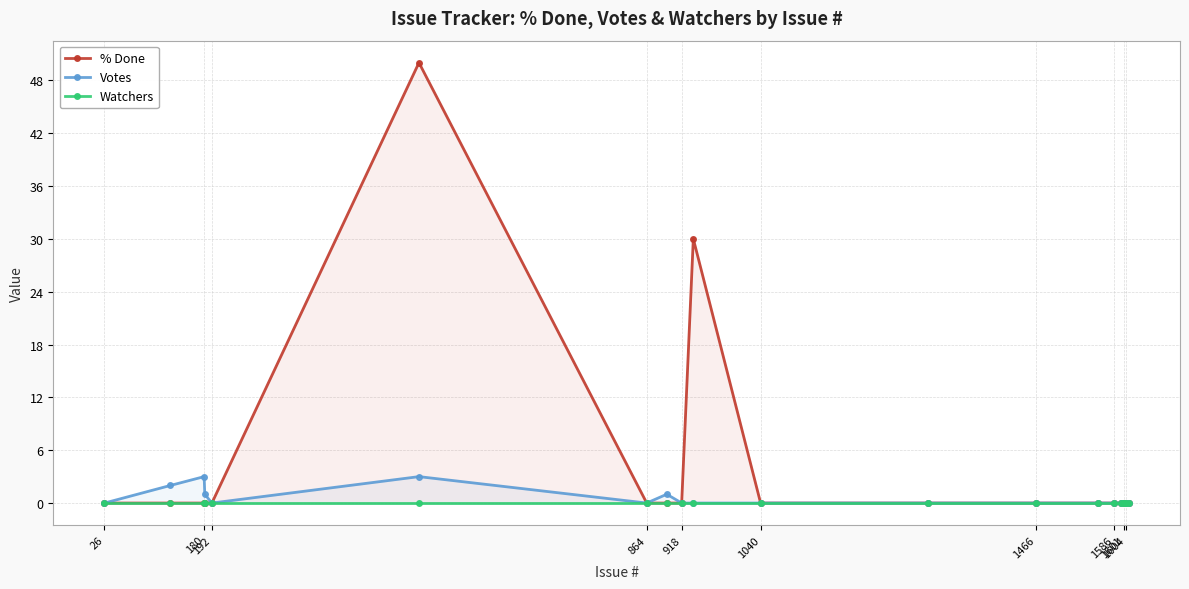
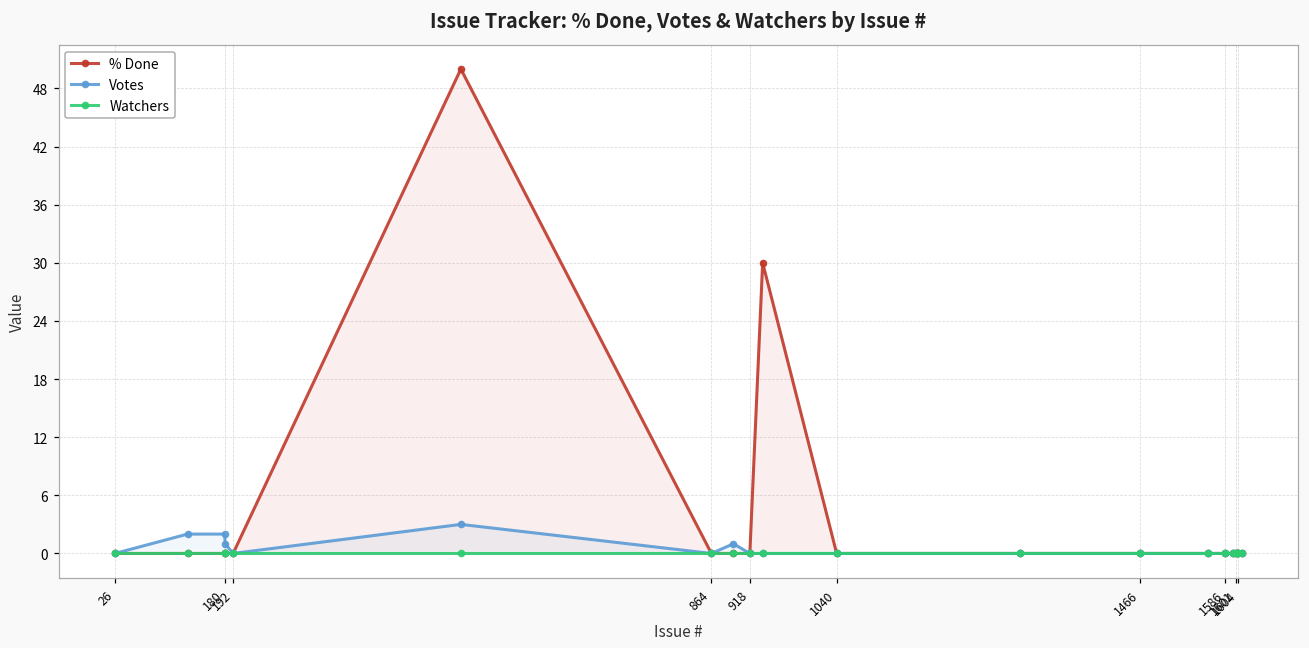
Votes, 180: 3 -> 2
